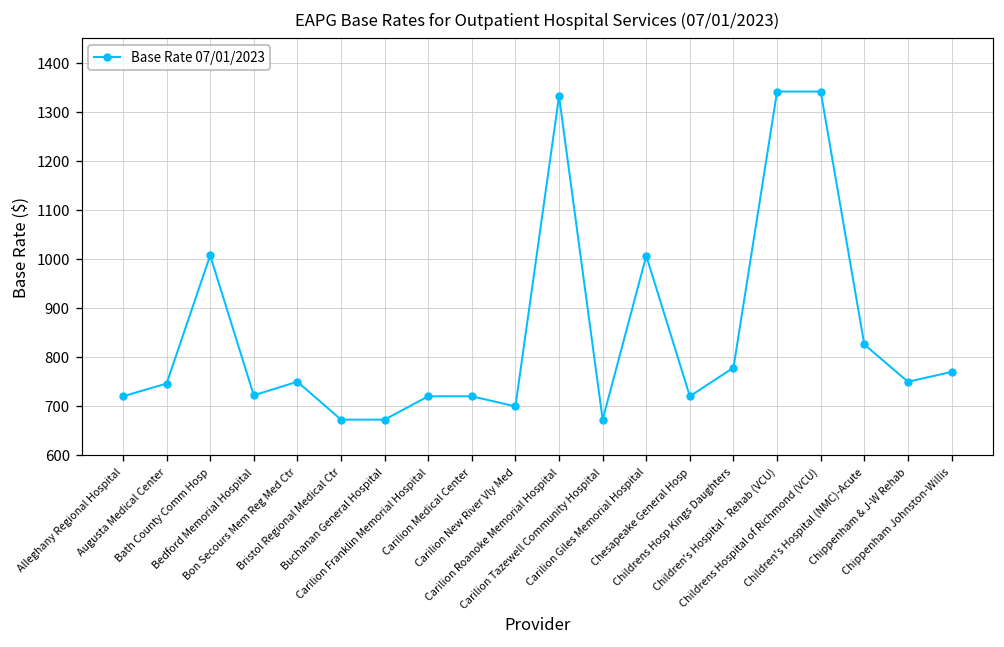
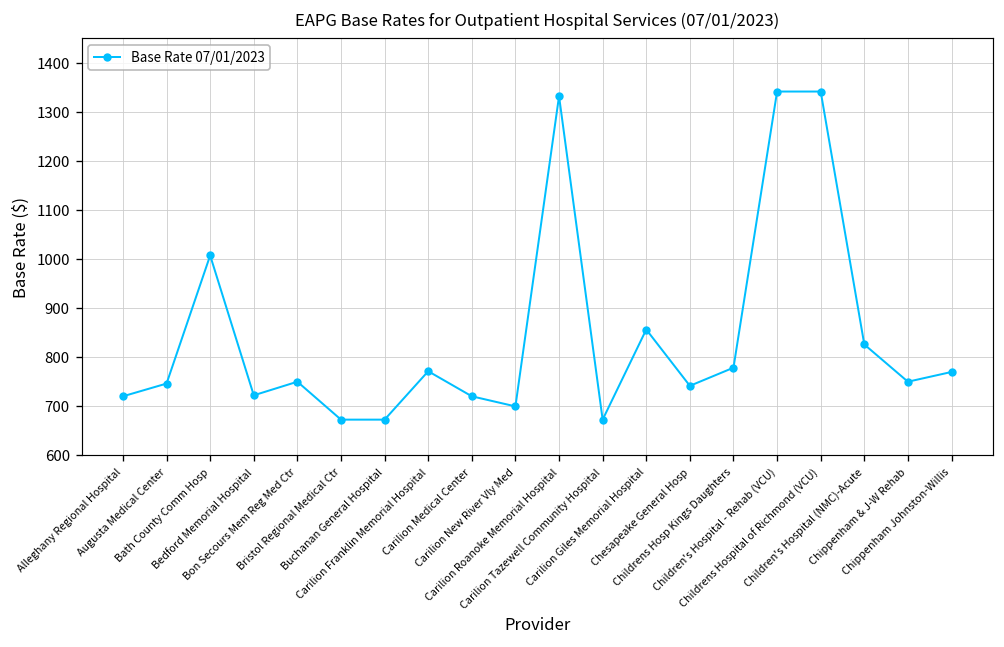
Carilion Franklin Memorial Hospital: 720 -> 770
Carilion Giles Memorial Hospital: 1010 -> 860
Chesapeake General Hosp: 720 -> 740
